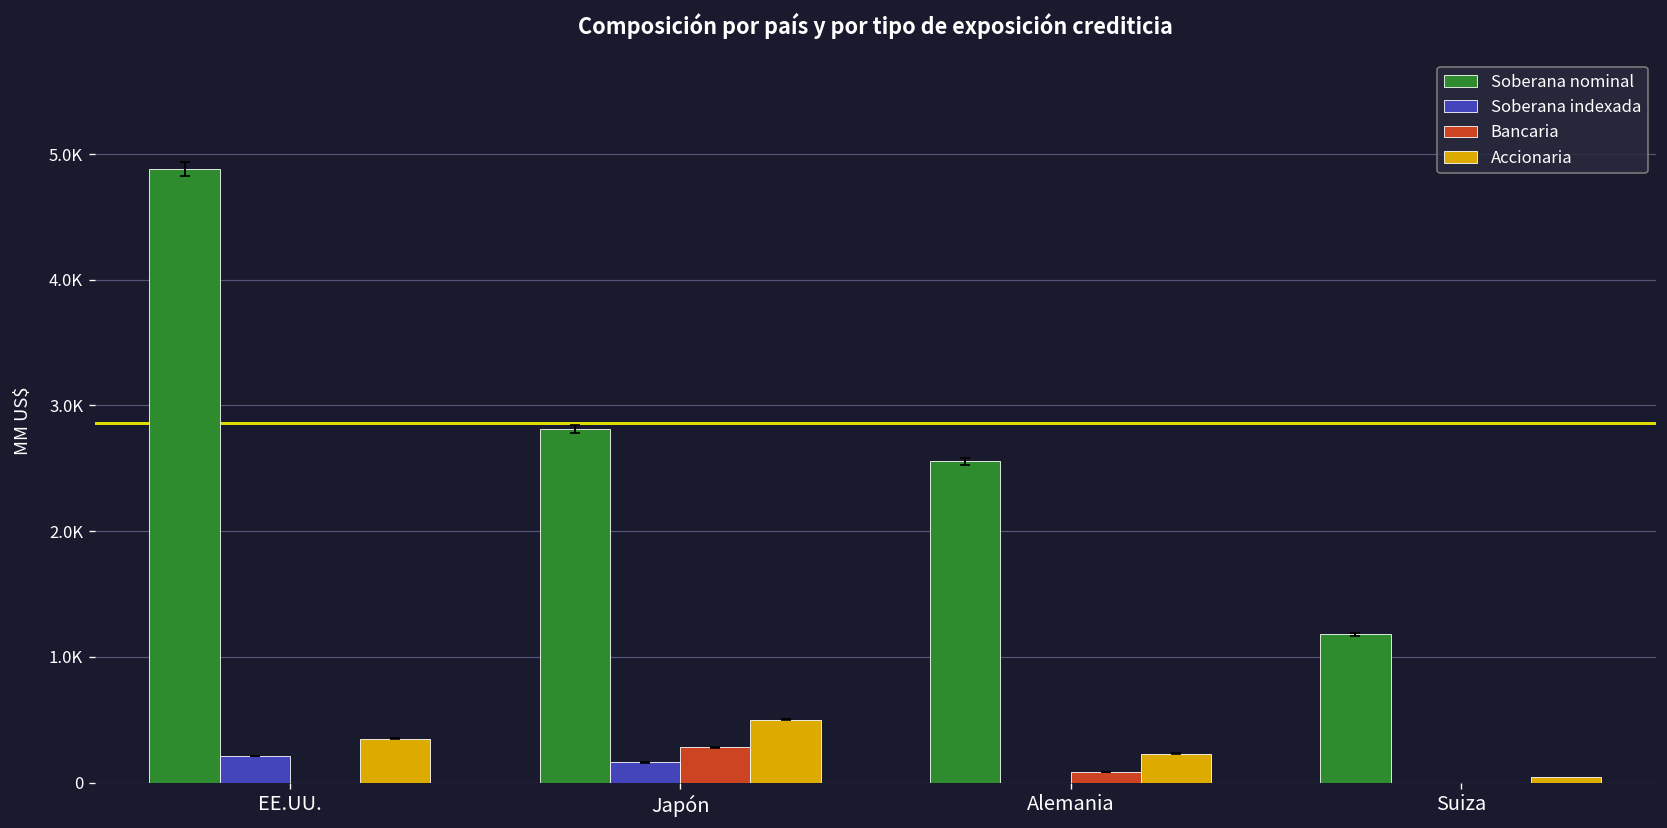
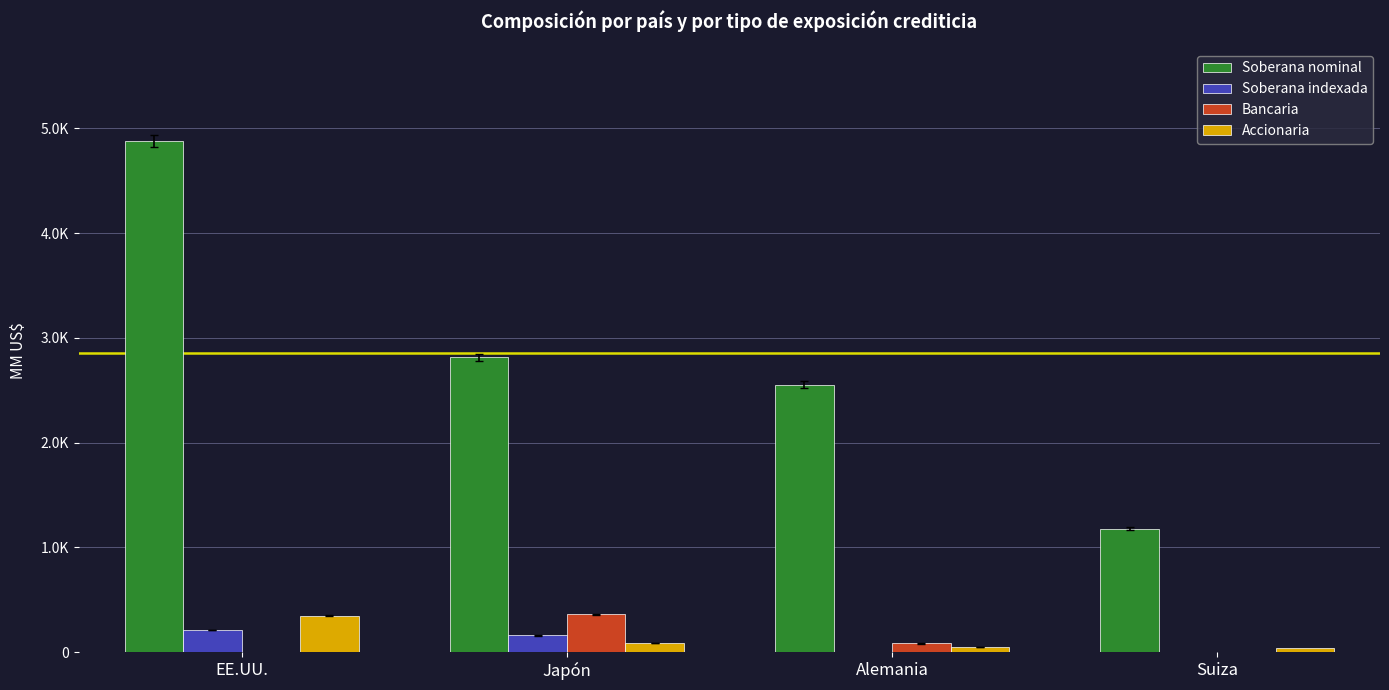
Bancaria, Japón: 280 -> 360
Accionaria, Japón: 500 -> 90
Accionaria, Alemania: 230 -> 50
